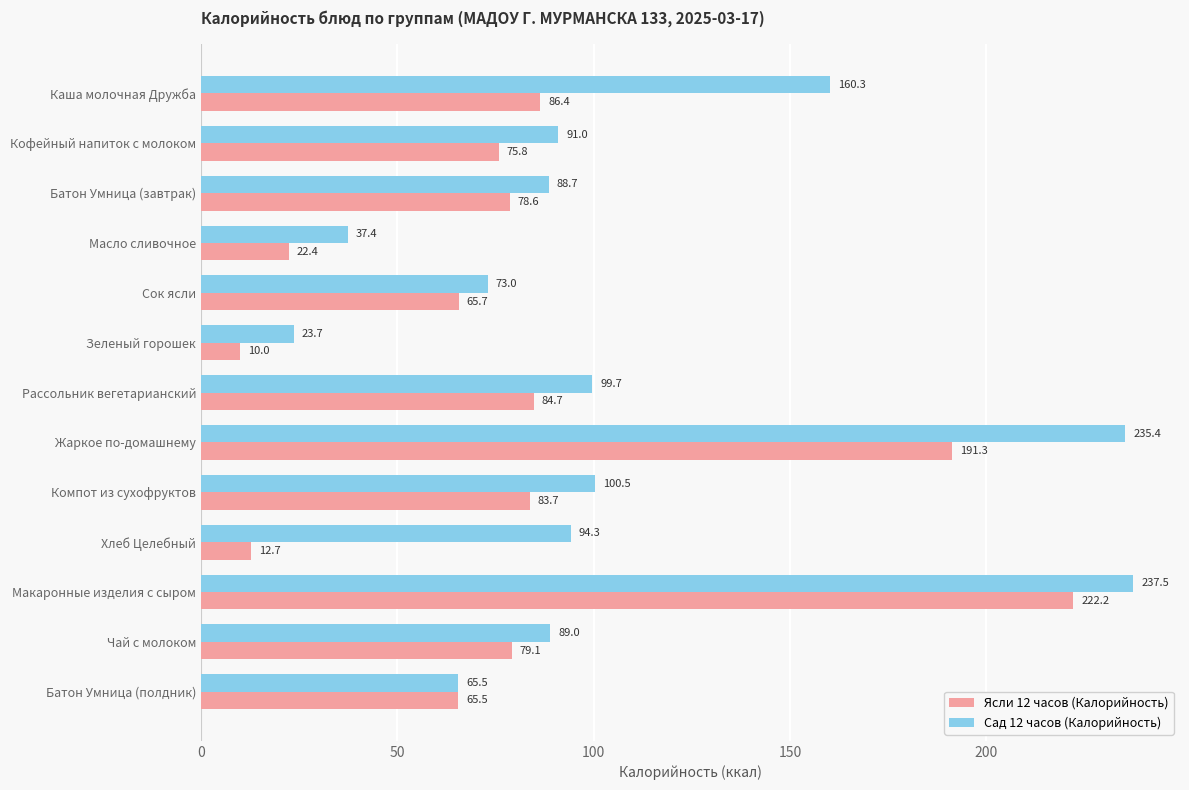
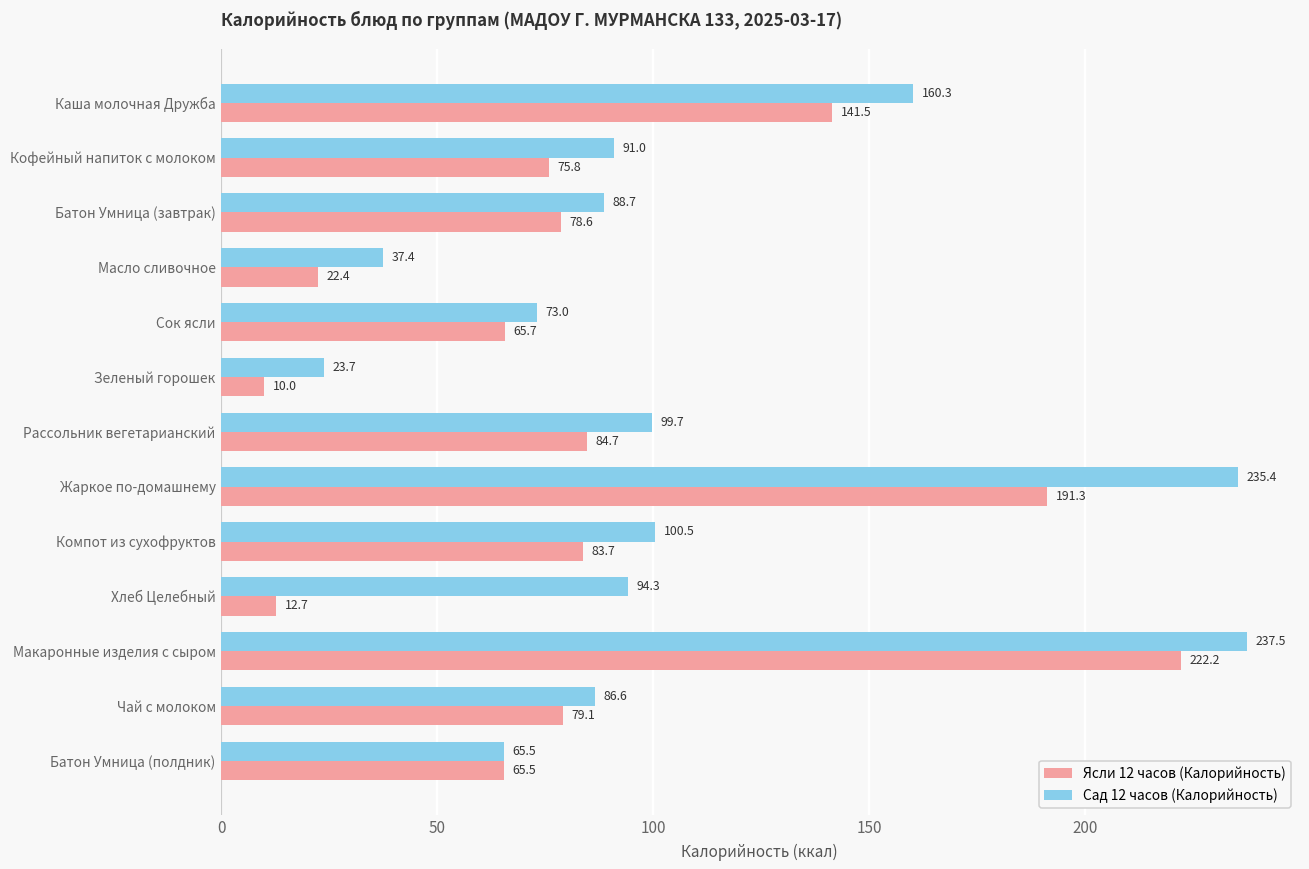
Ясли 12 часов (Калорийность), Каша молочная Дружба: 86.4 -> 141.5
Сад 12 часов (Калорийность), Чай с молоком: 89.0 -> 86.6
